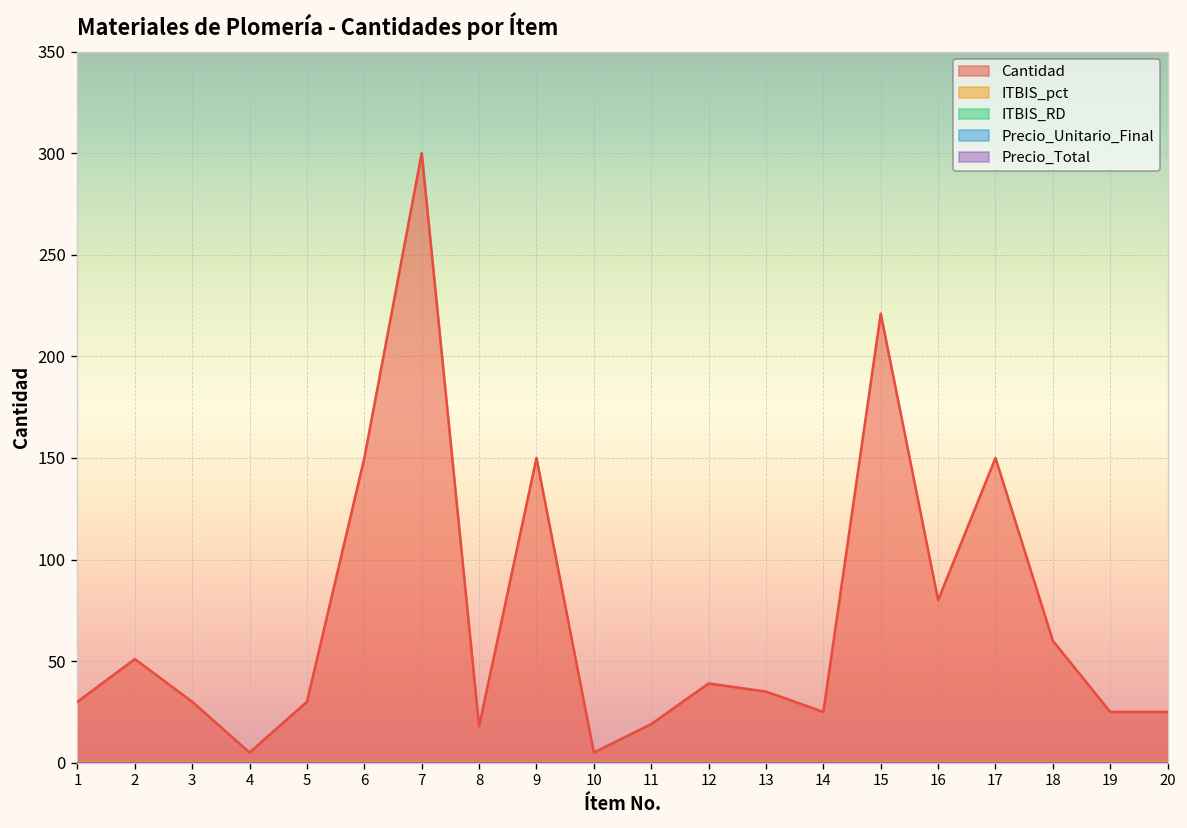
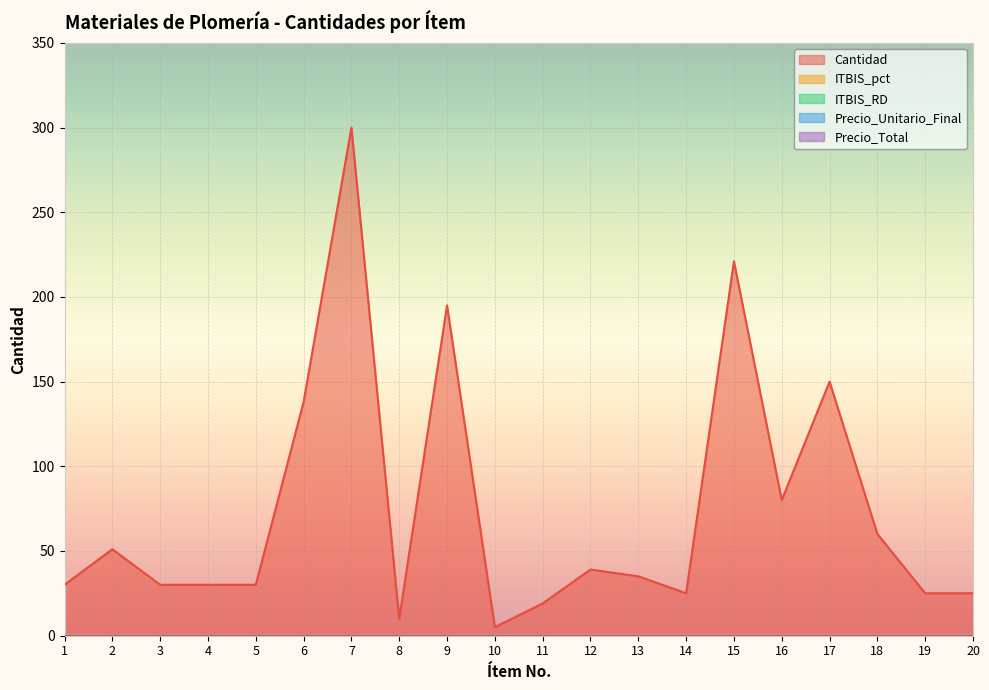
Cantidad, 4: 5 -> 30
Cantidad, 6: 150 -> 138
Cantidad, 8: 18 -> 10
Cantidad, 9: 150 -> 195
